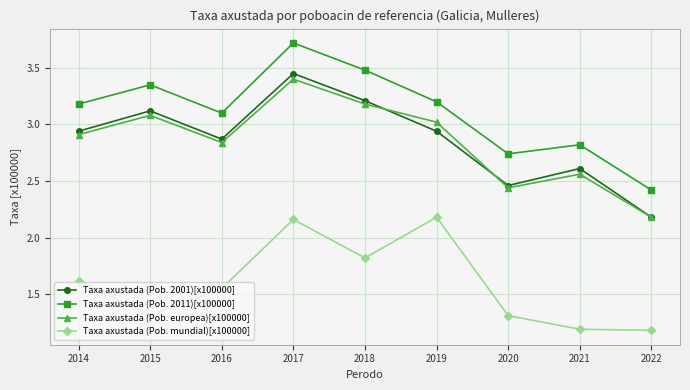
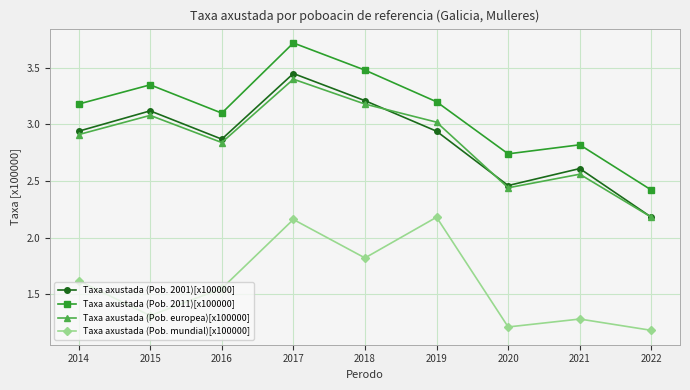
Taxa axustada (Pob. mundial)[x100000], 2020: 1.31 -> 1.21
Taxa axustada (Pob. mundial)[x100000], 2021: 1.19 -> 1.28
